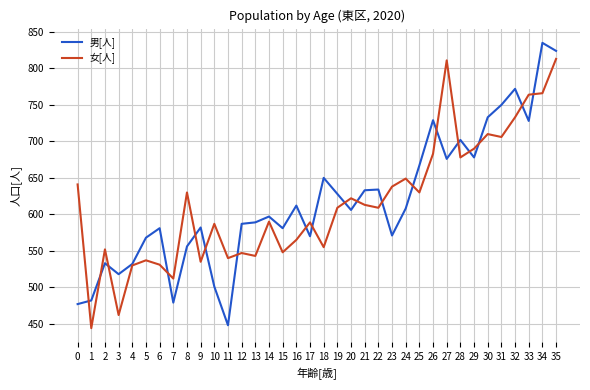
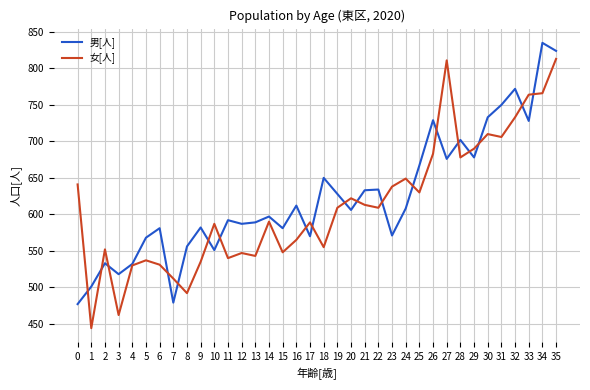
男[人], 1: 480 -> 500
女[人], 8: 630 -> 490
男[人], 10: 500 -> 550
男[人], 11: 450 -> 590
